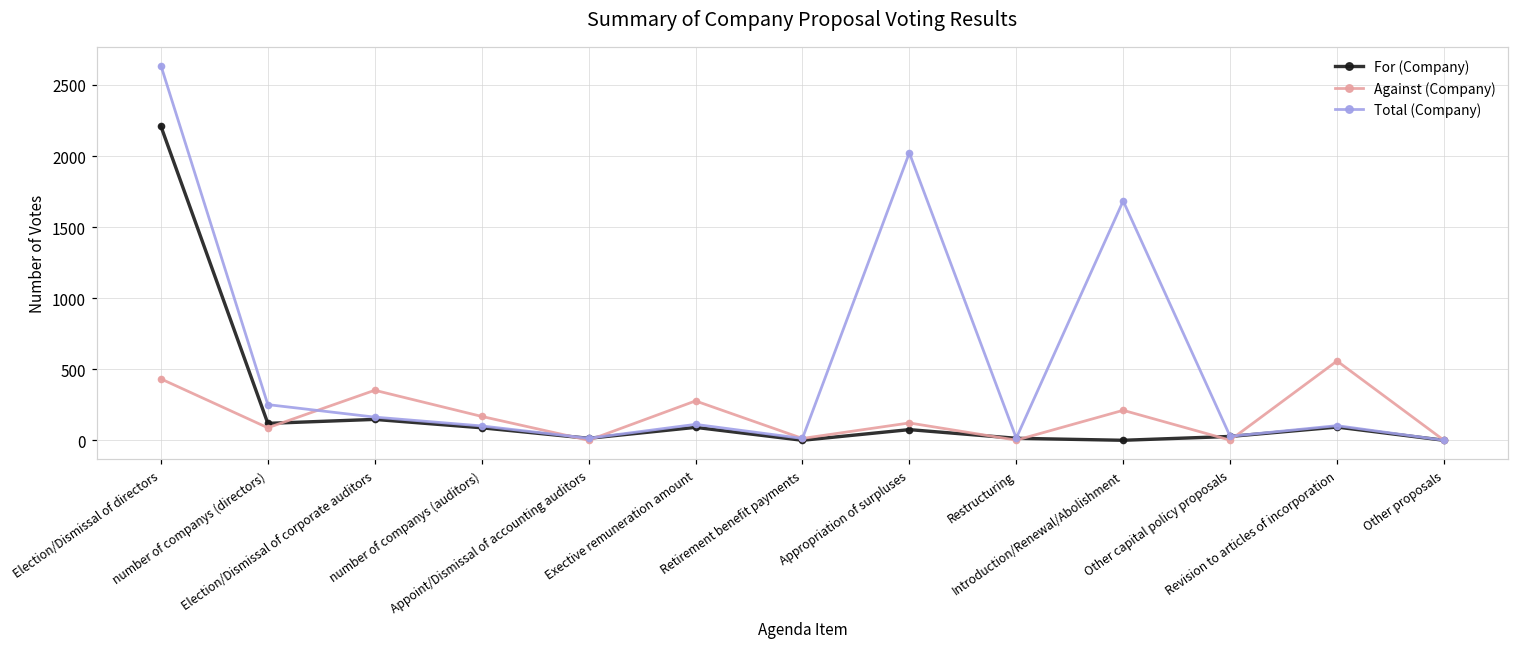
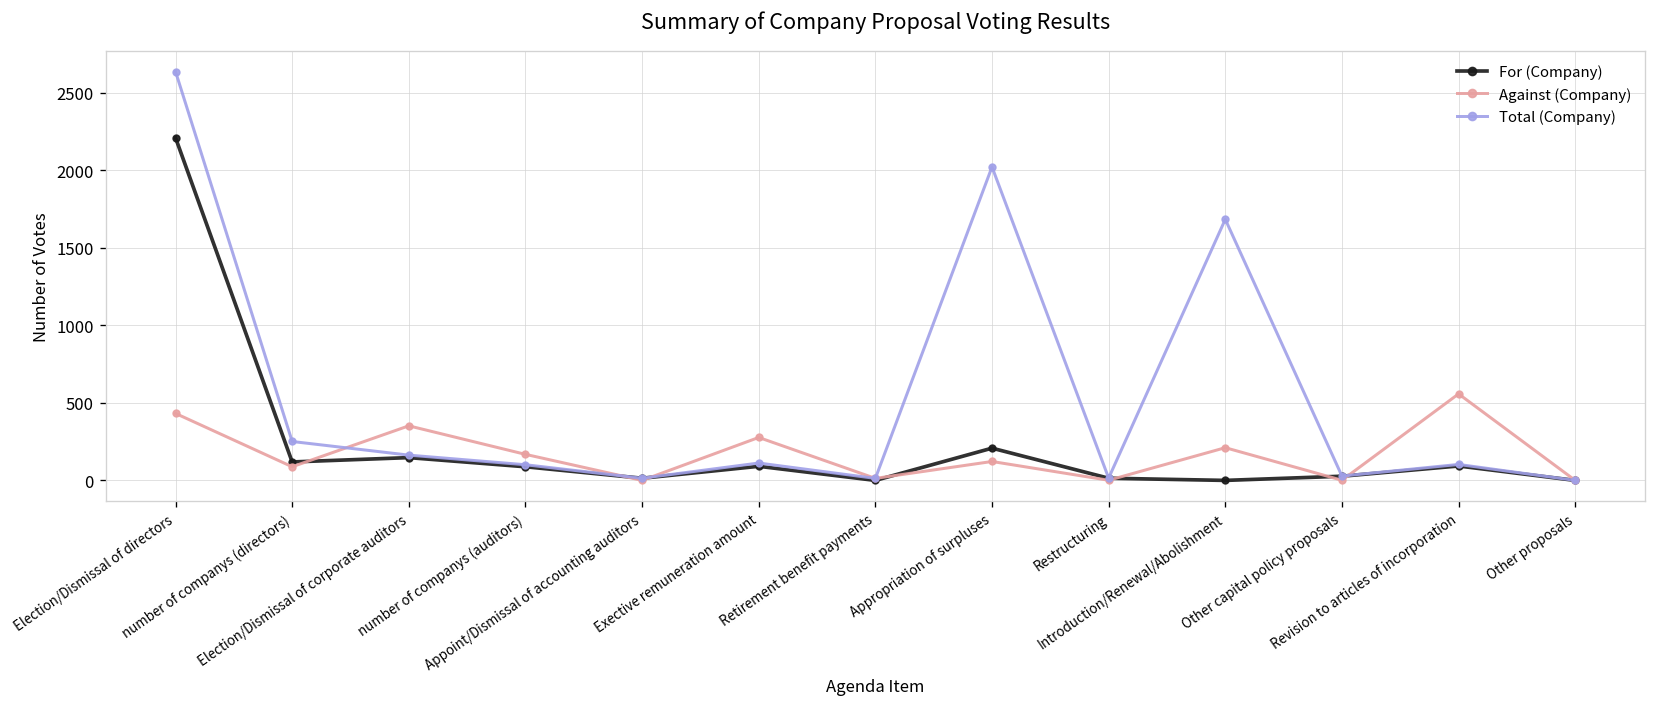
For (Company), Appropriation of surpluses: 80 -> 210
